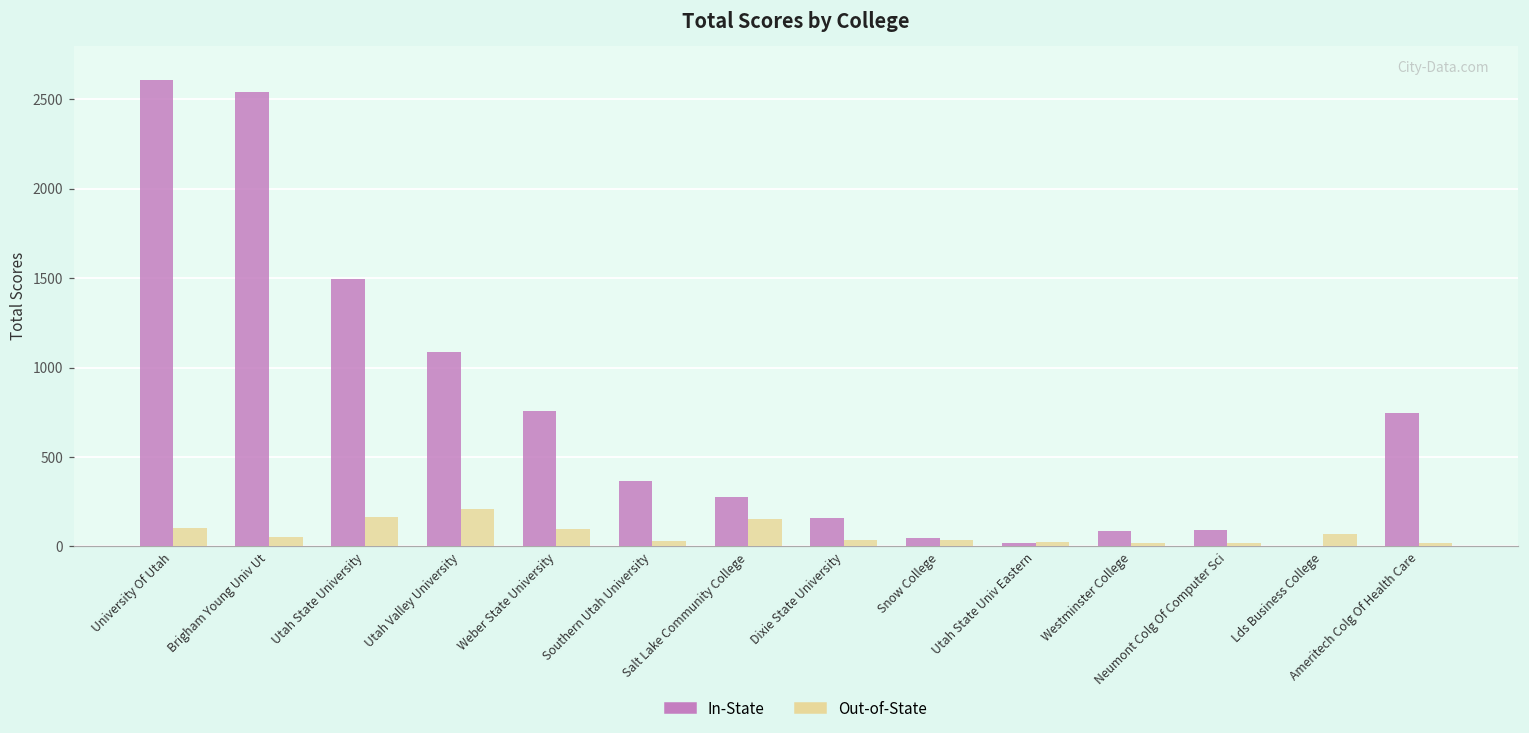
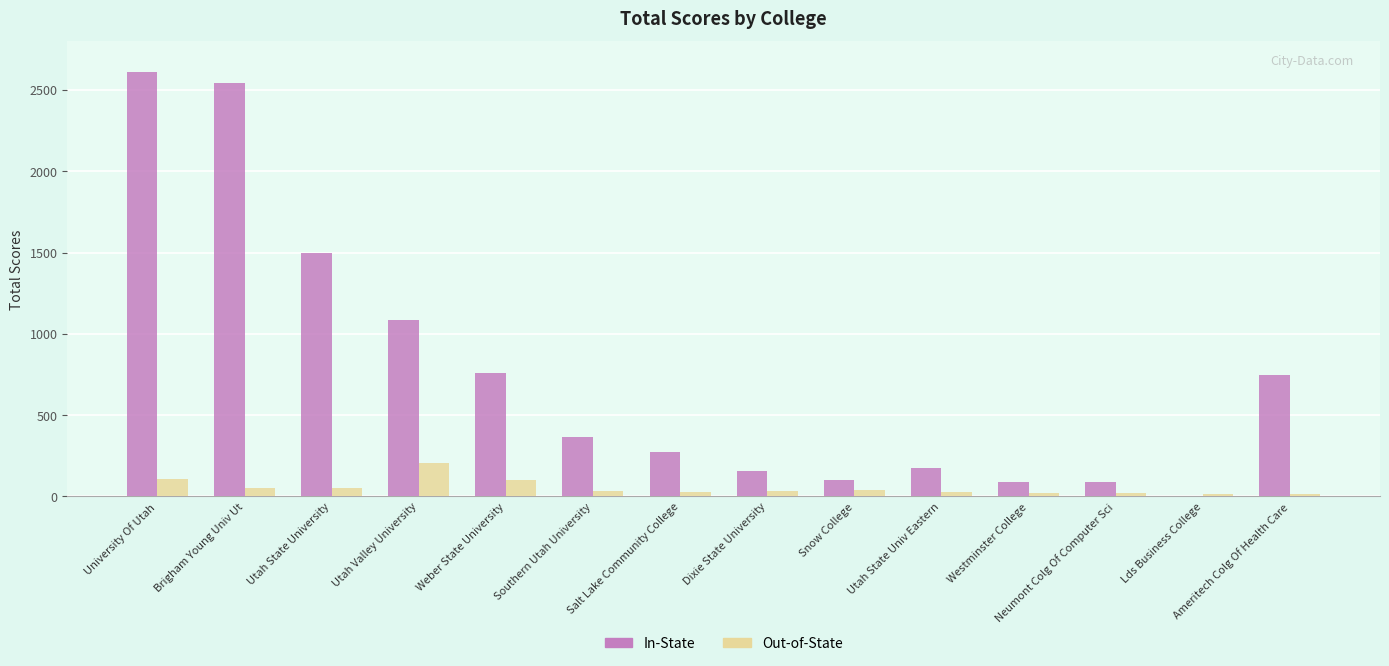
Out-of-State, Utah State University: 160 -> 50
Out-of-State, Salt Lake Community College: 160 -> 30
In-State, Snow College: 50 -> 100
In-State, Utah State Univ Eastern: 20 -> 170
Out-of-State, Lds Business College: 70 -> 20
